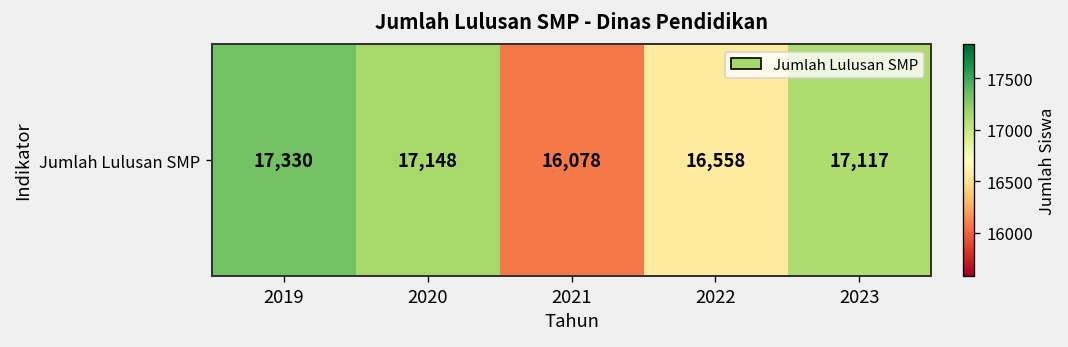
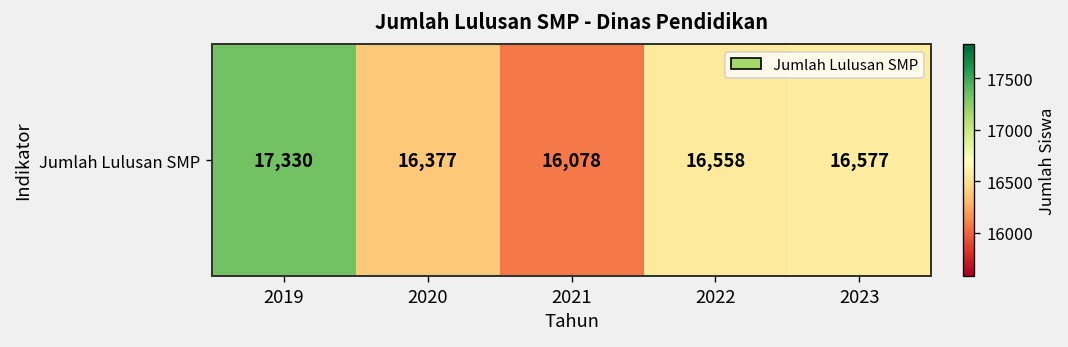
Jumlah Lulusan SMP, 2020: 17,148 -> 16,377
Jumlah Lulusan SMP, 2023: 17,117 -> 16,577
